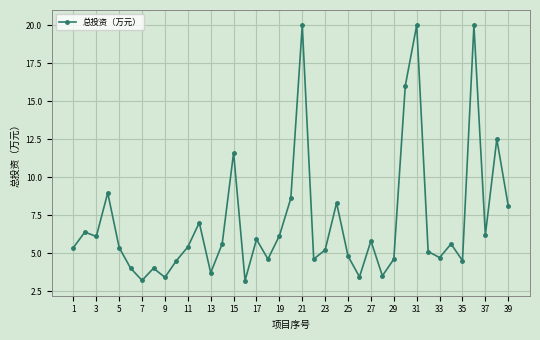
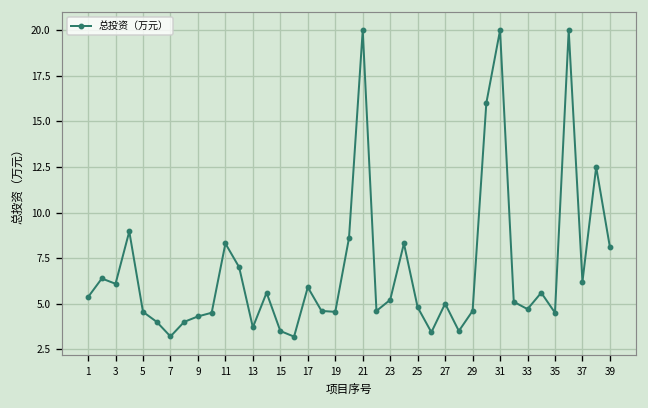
5: 5.4 -> 4.6
9: 3.4 -> 4.3
11: 5.4 -> 8.3
15: 11.6 -> 3.5
19: 6.1 -> 4.6
27: 5.8 -> 5.0
